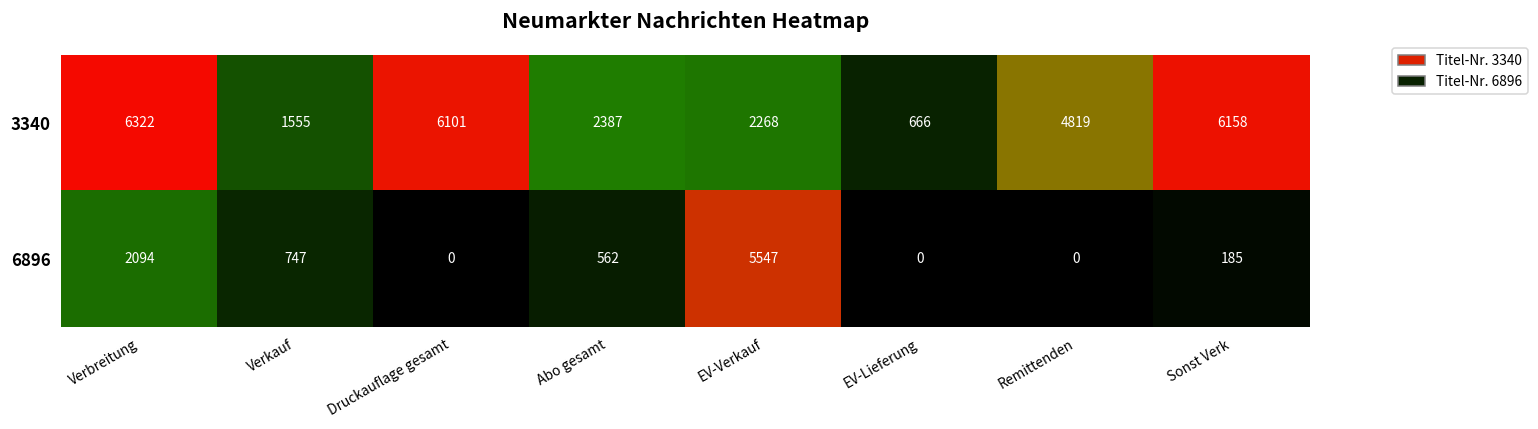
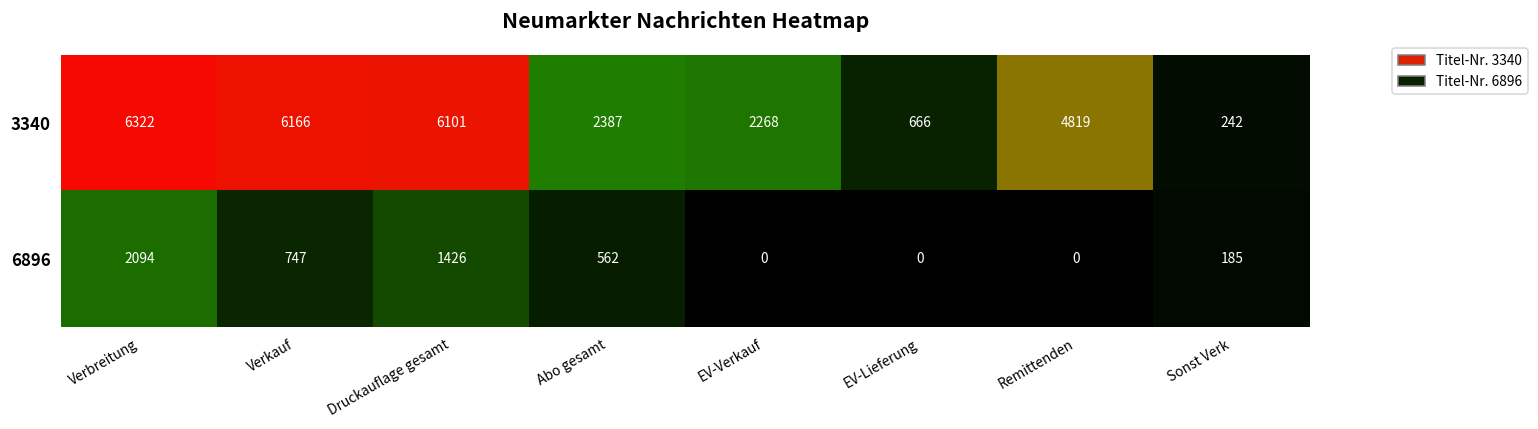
3340, Verkauf: 1555 -> 6166
3340, Sonst Verk: 6158 -> 242
6896, Druckauflage gesamt: 0 -> 1426
6896, EV-Verkauf: 5547 -> 0
